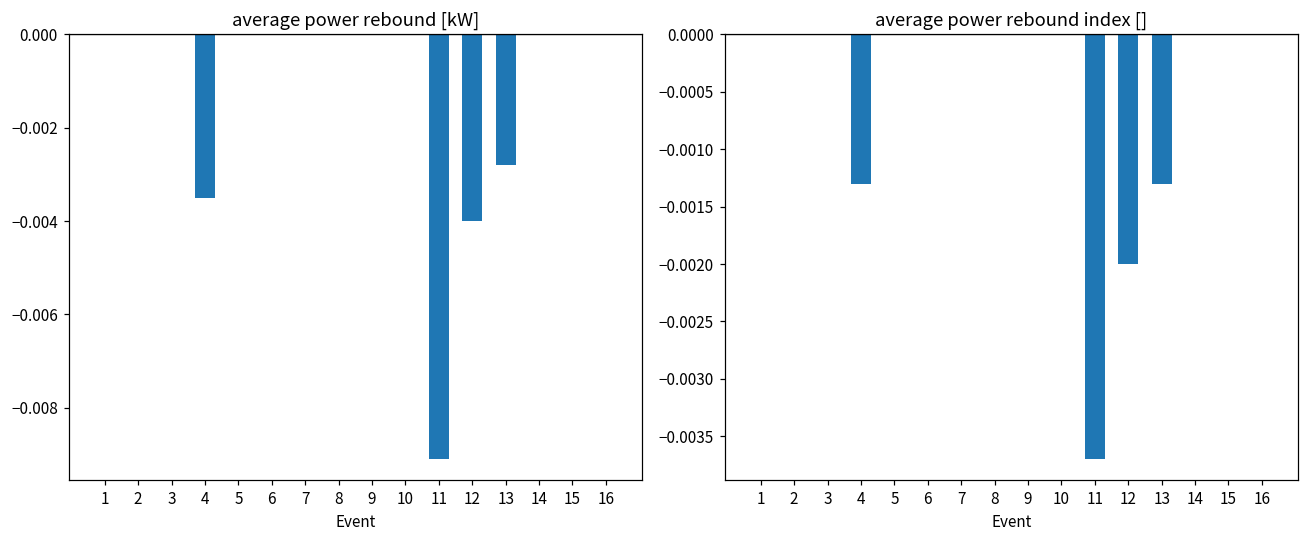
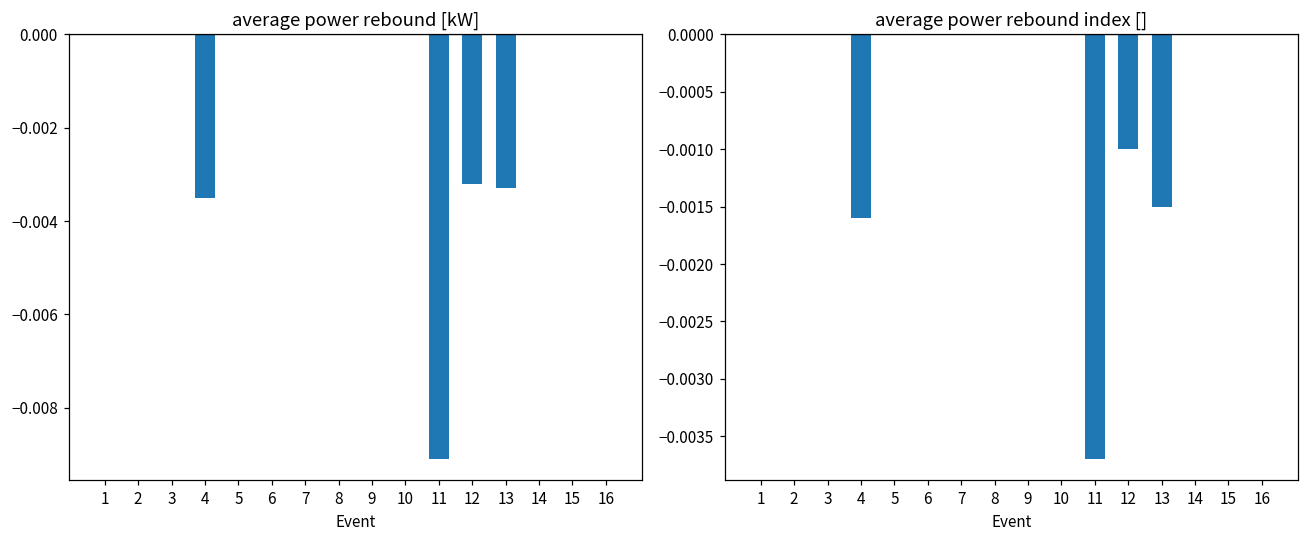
average power rebound [kW], 12: -0.0040 -> -0.0032
average power rebound [kW], 13: -0.0028 -> -0.0033
average power rebound index [], 4: -0.0013 -> -0.0016
average power rebound index [], 12: -0.002 -> -0.001
average power rebound index [], 13: -0.0013 -> -0.0015
